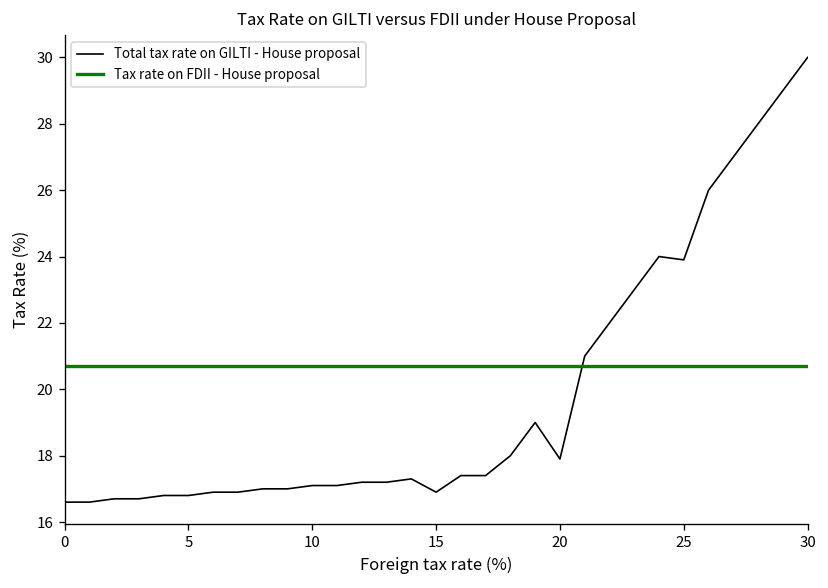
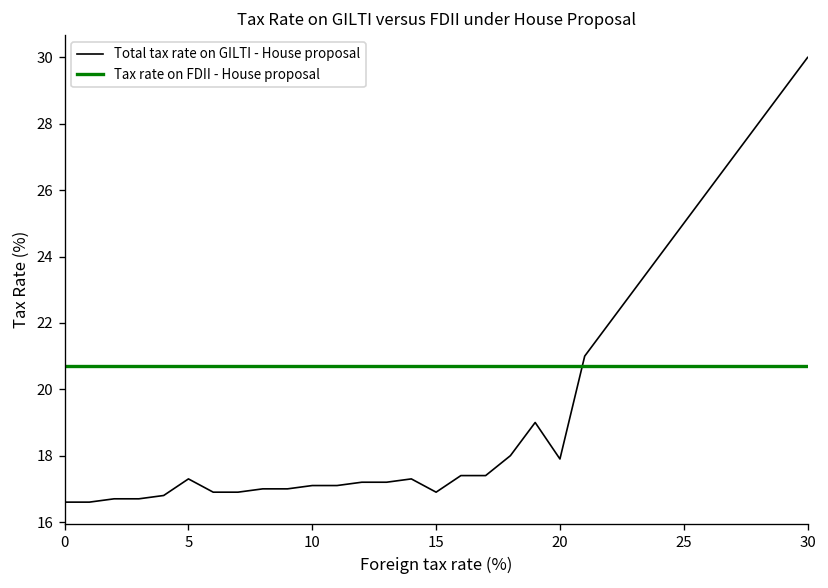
Total tax rate on GILTI - House proposal, 5: 16.8 -> 17.3
Total tax rate on GILTI - House proposal, 25: 23.9 -> 25.0
